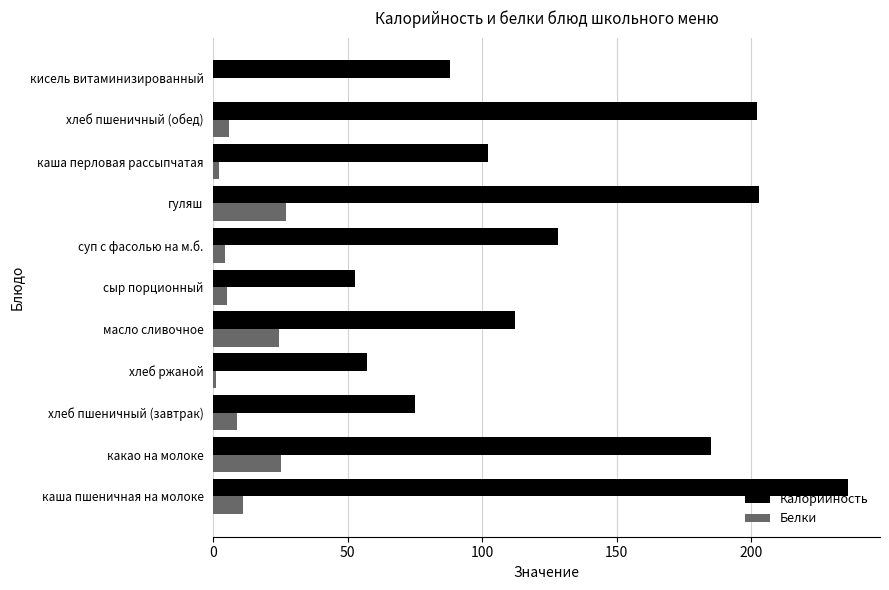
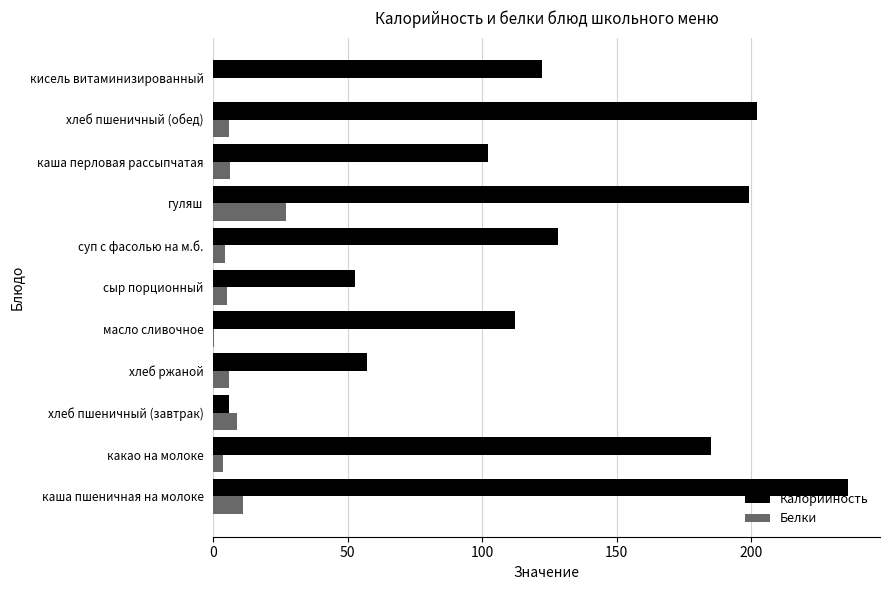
Калорийность, кисель витаминизированный: 88 -> 122
Белки, каша перловая рассыпчатая: 2 -> 6
Калорийность, гуляш: 203 -> 199
Белки, масло сливочное: 25 -> 0
Белки, хлеб ржаной: 1 -> 6
Калорийность, хлеб пшеничный (завтрак): 75 -> 6
Белки, какао на молоке: 25 -> 4
